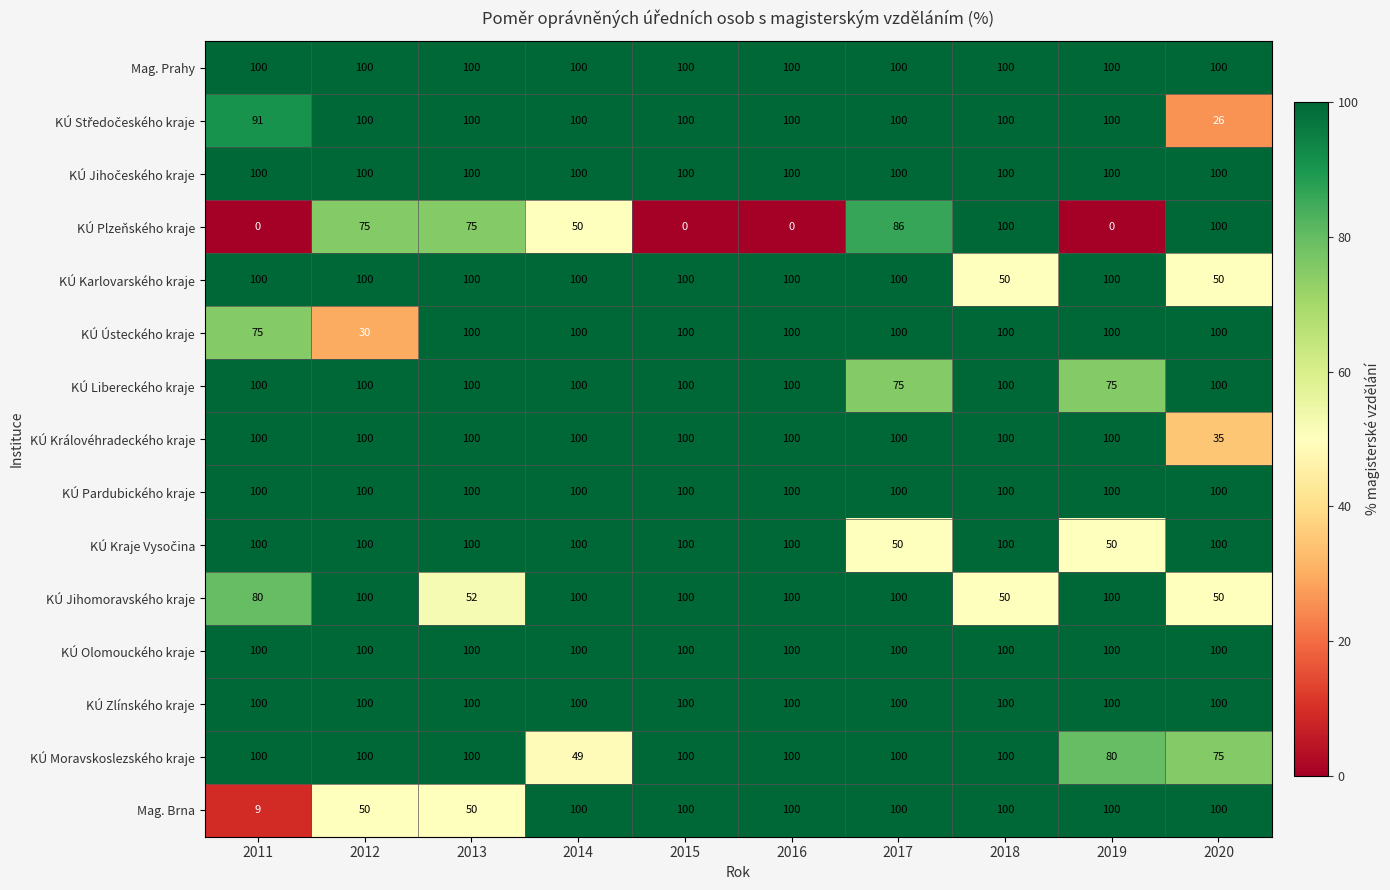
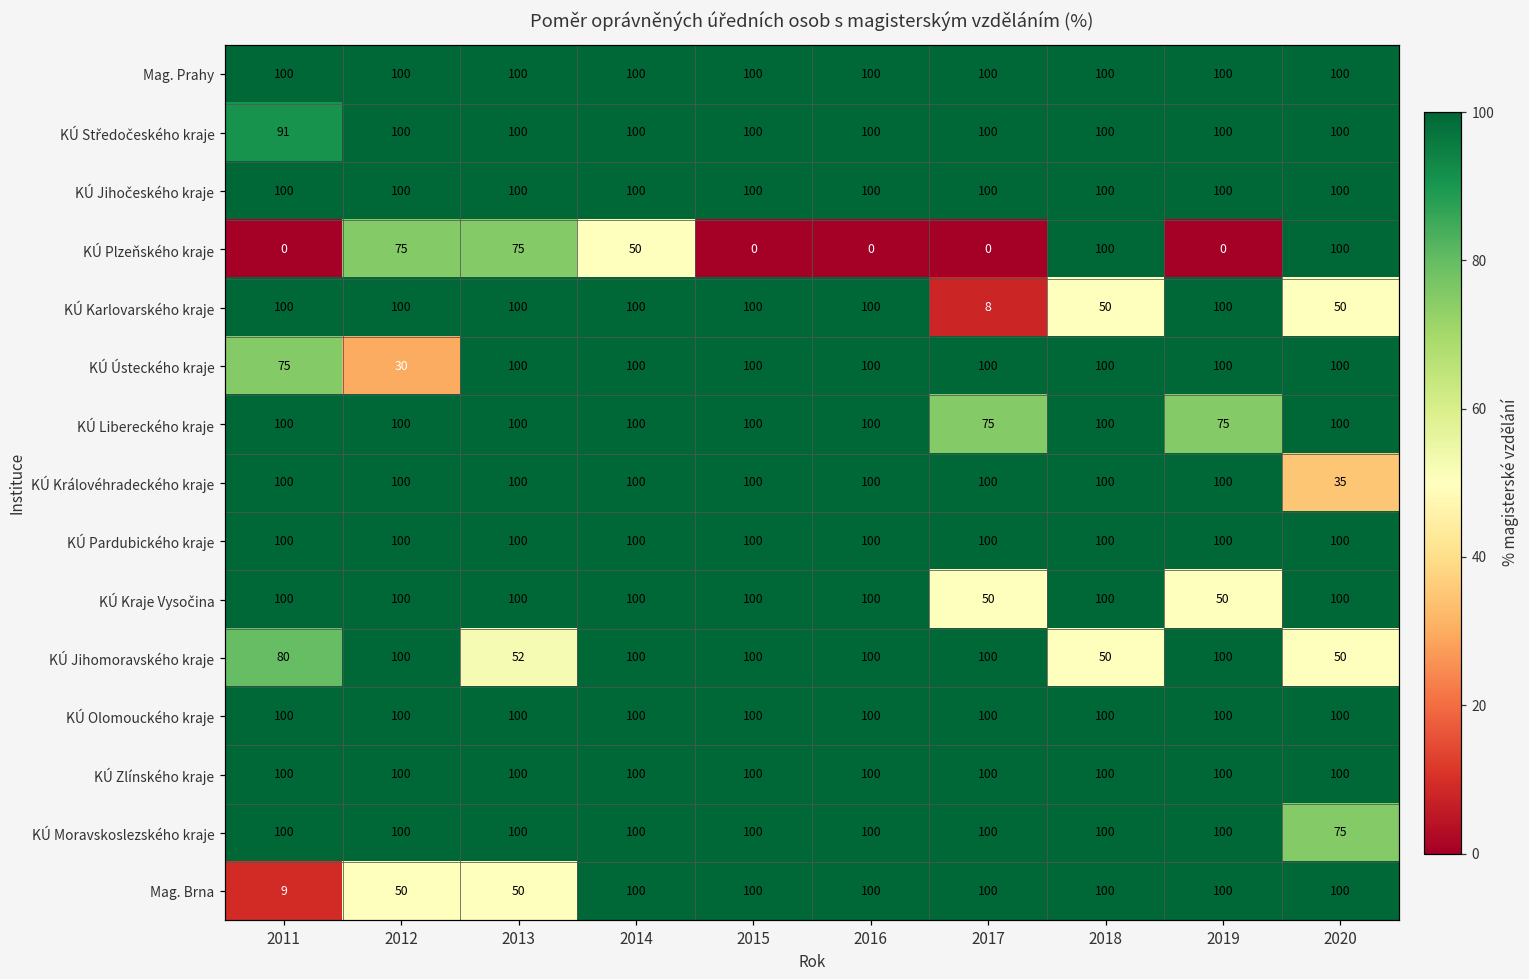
KÚ Středočeského kraje, 2020: 26 -> 100
KÚ Plzeňského kraje, 2017: 86 -> 0
KÚ Karlovarského kraje, 2017: 100 -> 8
KÚ Moravskoslezského kraje, 2014: 49 -> 100
KÚ Moravskoslezského kraje, 2019: 80 -> 100
